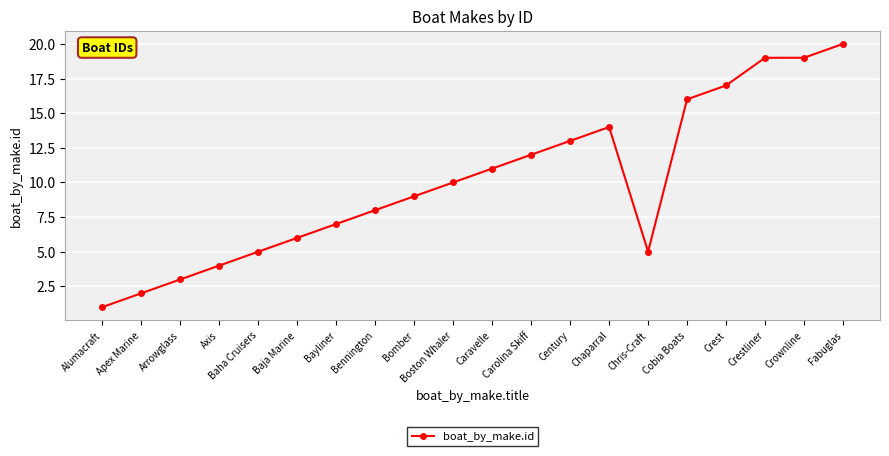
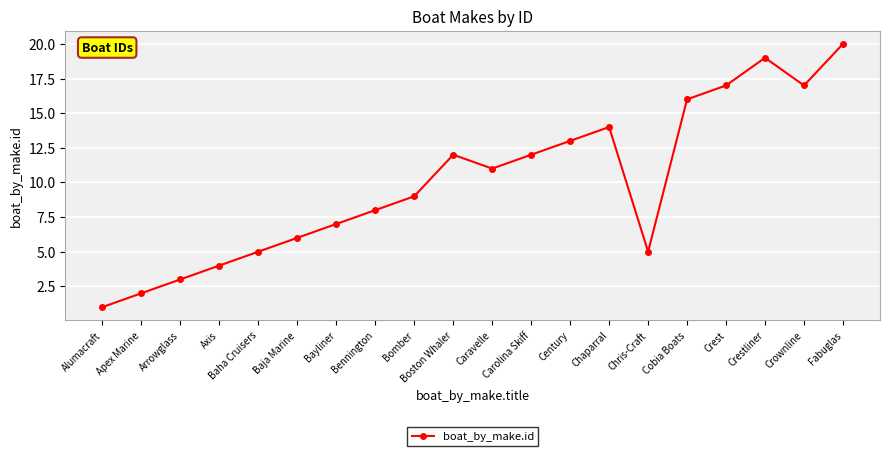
Boston Whaler: 10 -> 12
Crownline: 19 -> 17
